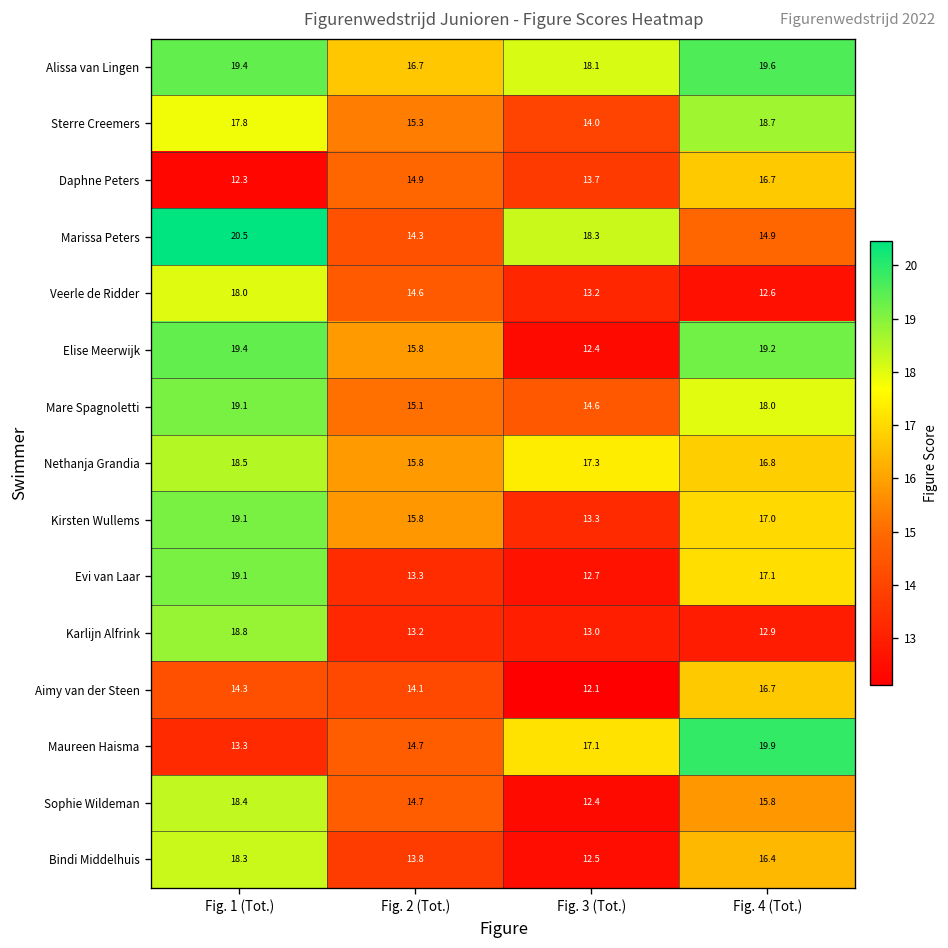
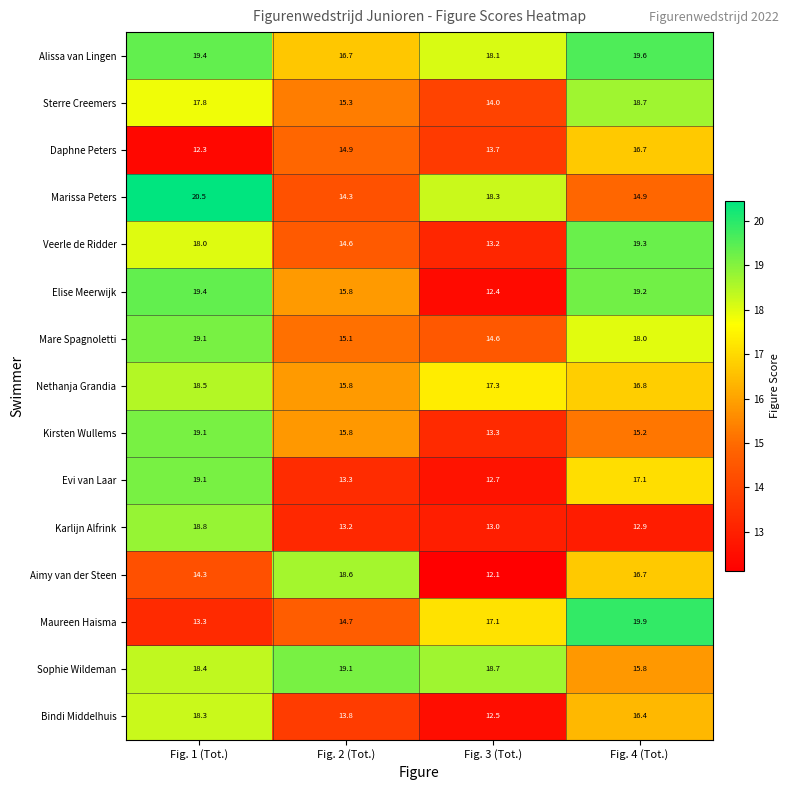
Veerle de Ridder, Fig. 4 (Tot.): 12.6 -> 19.3
Kirsten Wullems, Fig. 4 (Tot.): 17.0 -> 15.2
Aimy van der Steen, Fig. 2 (Tot.): 14.1 -> 18.6
Sophie Wildeman, Fig. 2 (Tot.): 14.7 -> 19.1
Sophie Wildeman, Fig. 3 (Tot.): 12.4 -> 18.7
